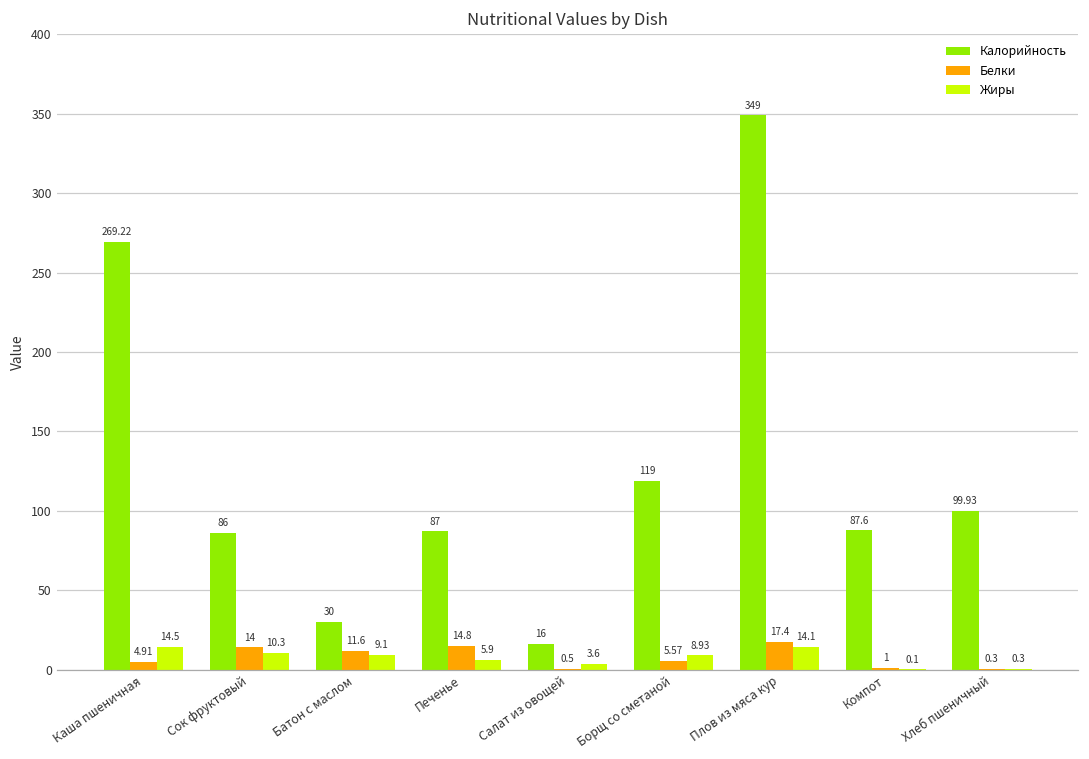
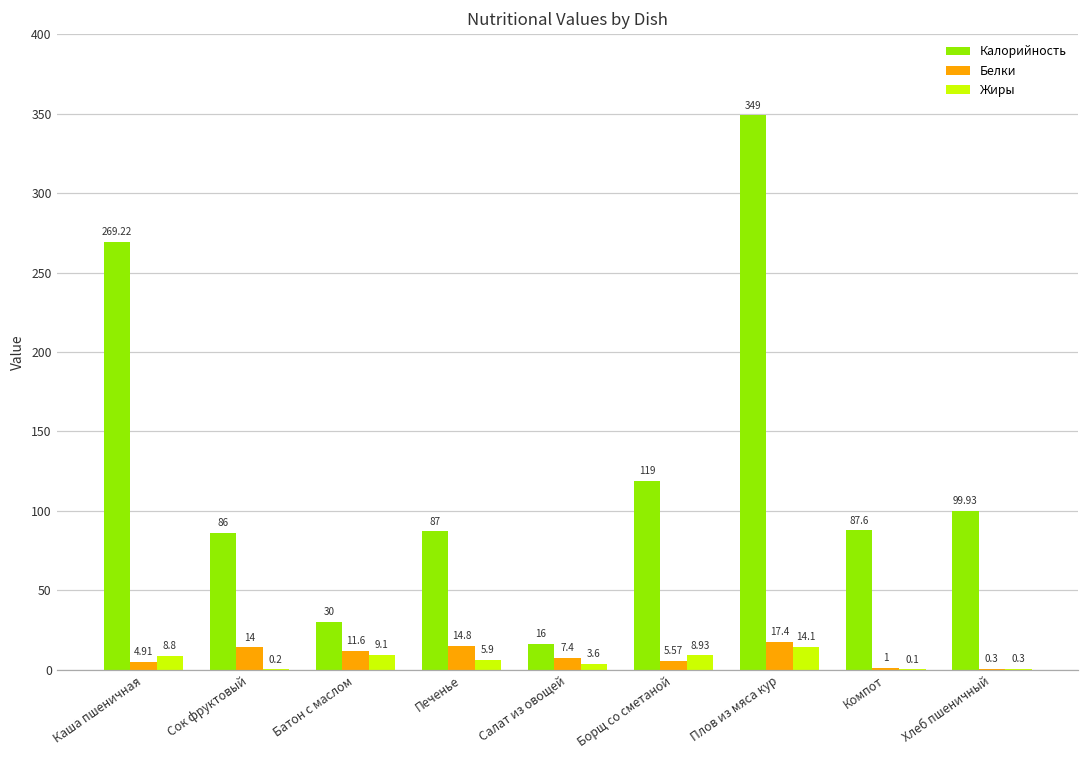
Жиры, Каша пшеничная: 14.5 -> 8.8
Жиры, Сок фруктовый: 10.3 -> 0.2
Белки, Салат из овощей: 0.5 -> 7.4
